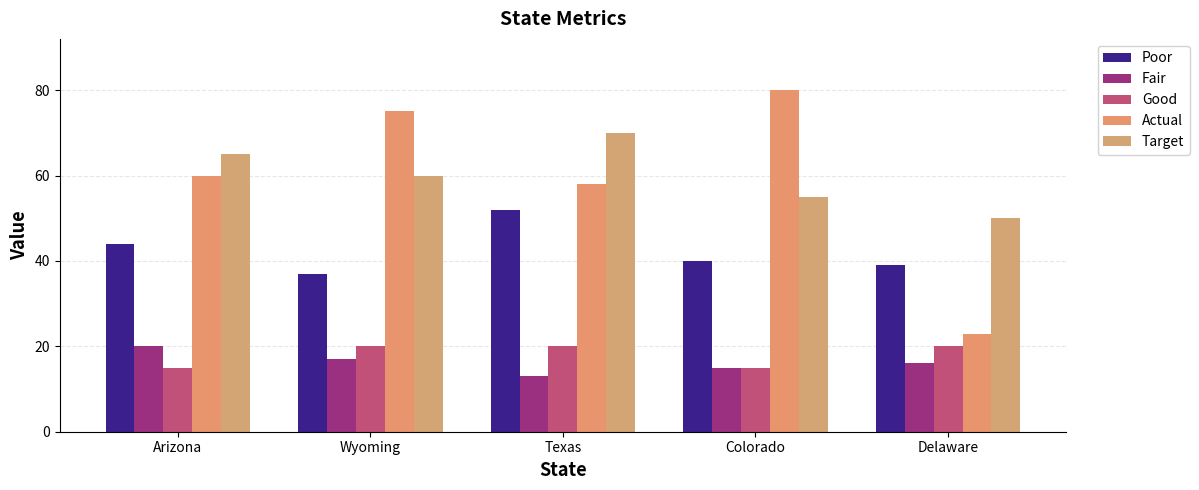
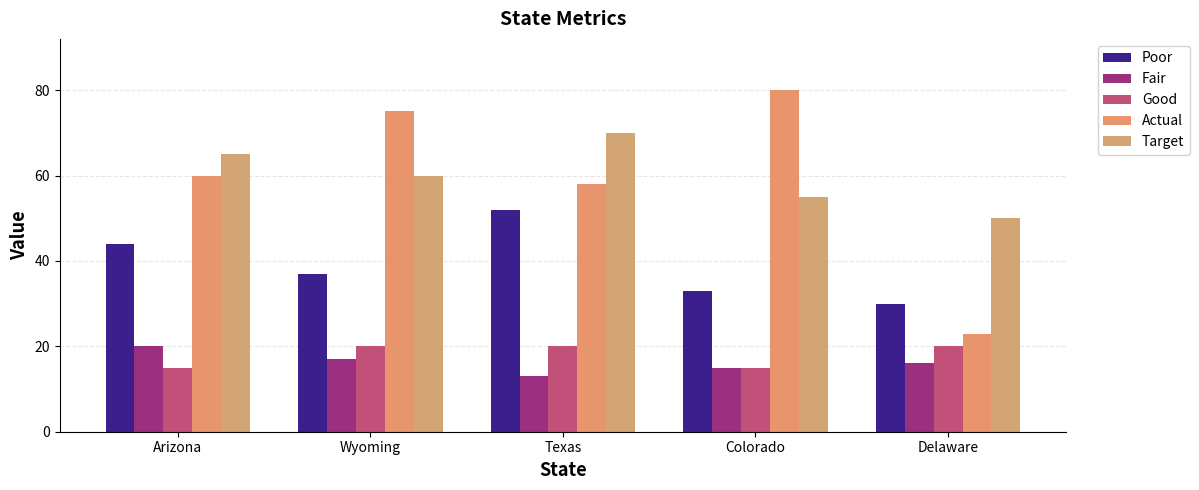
Poor, Colorado: 40 -> 33
Poor, Delaware: 39 -> 30
